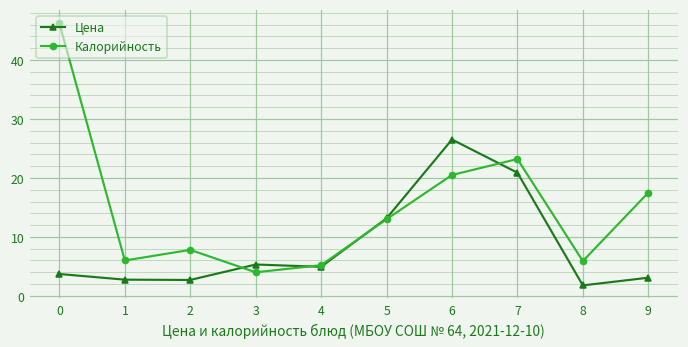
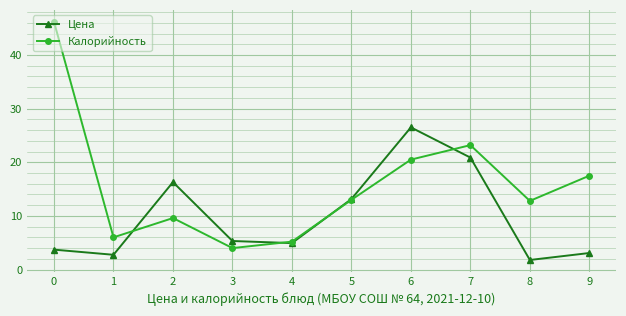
Цена, 2: 3 -> 16
Калорийность, 2: 8 -> 10
Калорийность, 8: 6 -> 13
